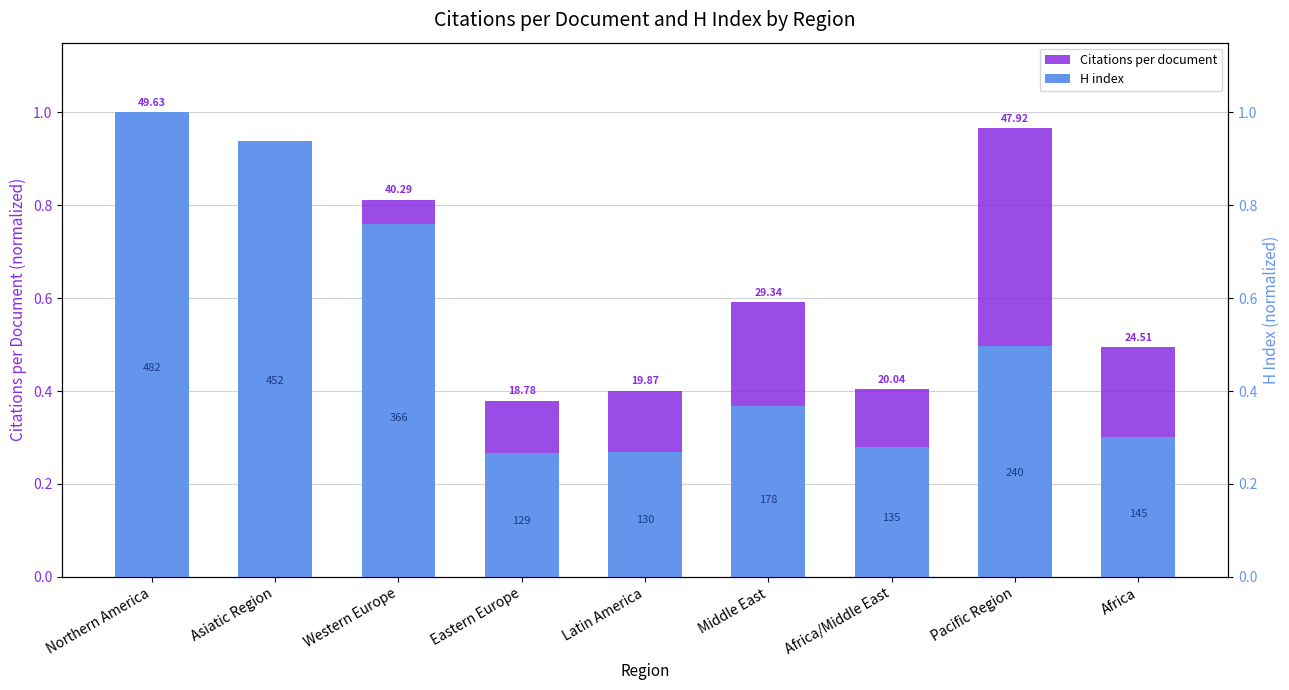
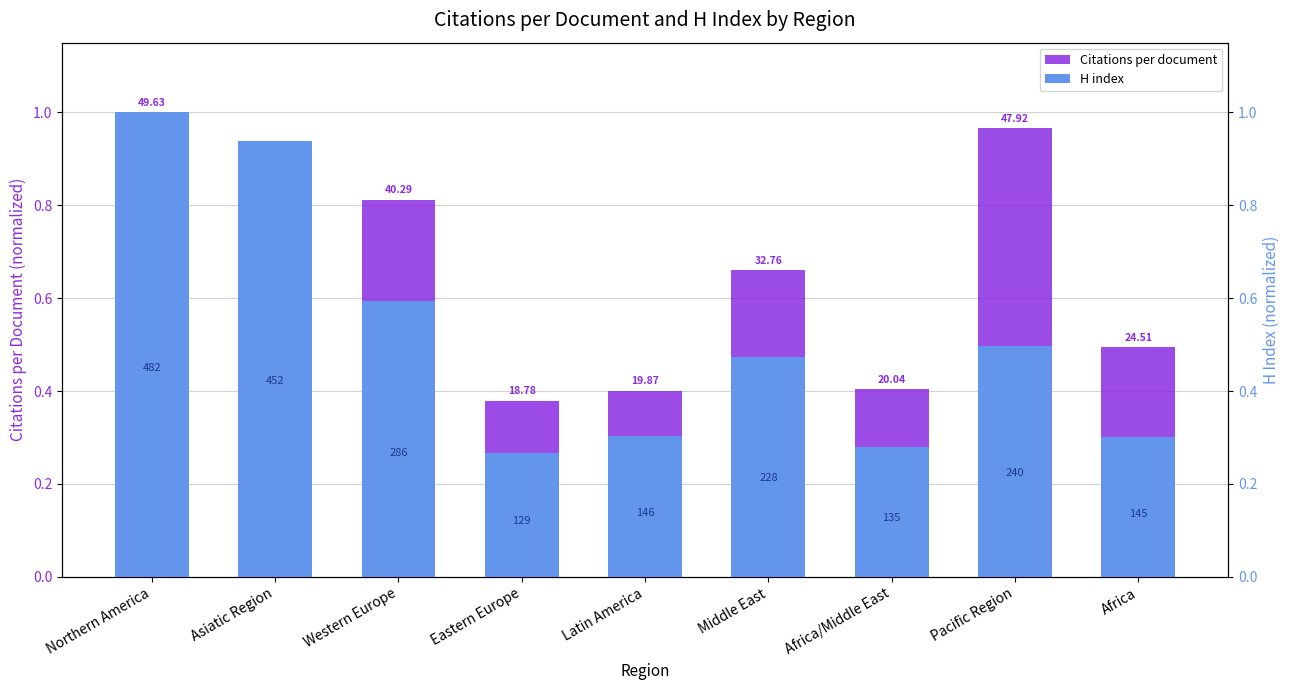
Citations per document, Middle East: 29.34 -> 32.76
H index, Western Europe: 366 -> 286
H index, Latin America: 130 -> 146
H index, Middle East: 178 -> 228
